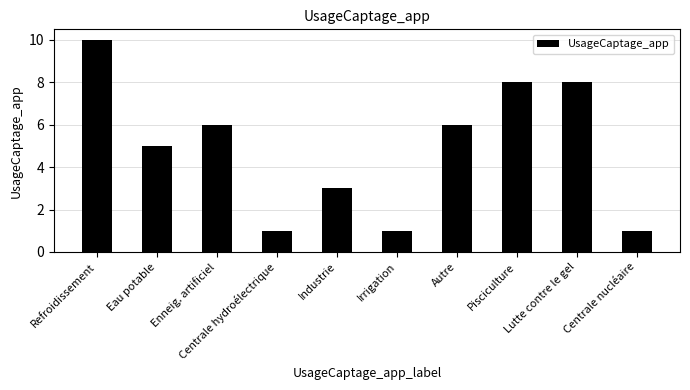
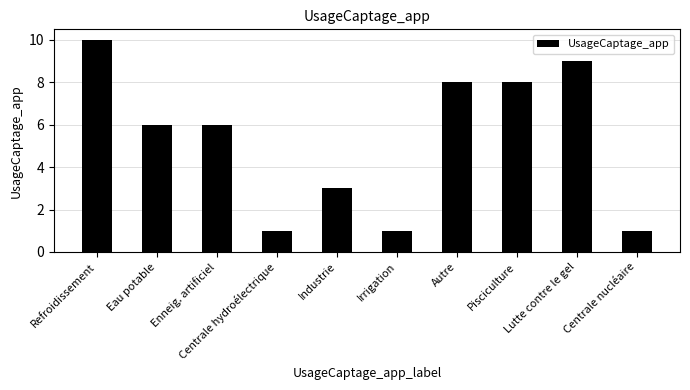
Eau potable: 5 -> 6
Autre: 6 -> 8
Lutte contre le gel: 8 -> 9
